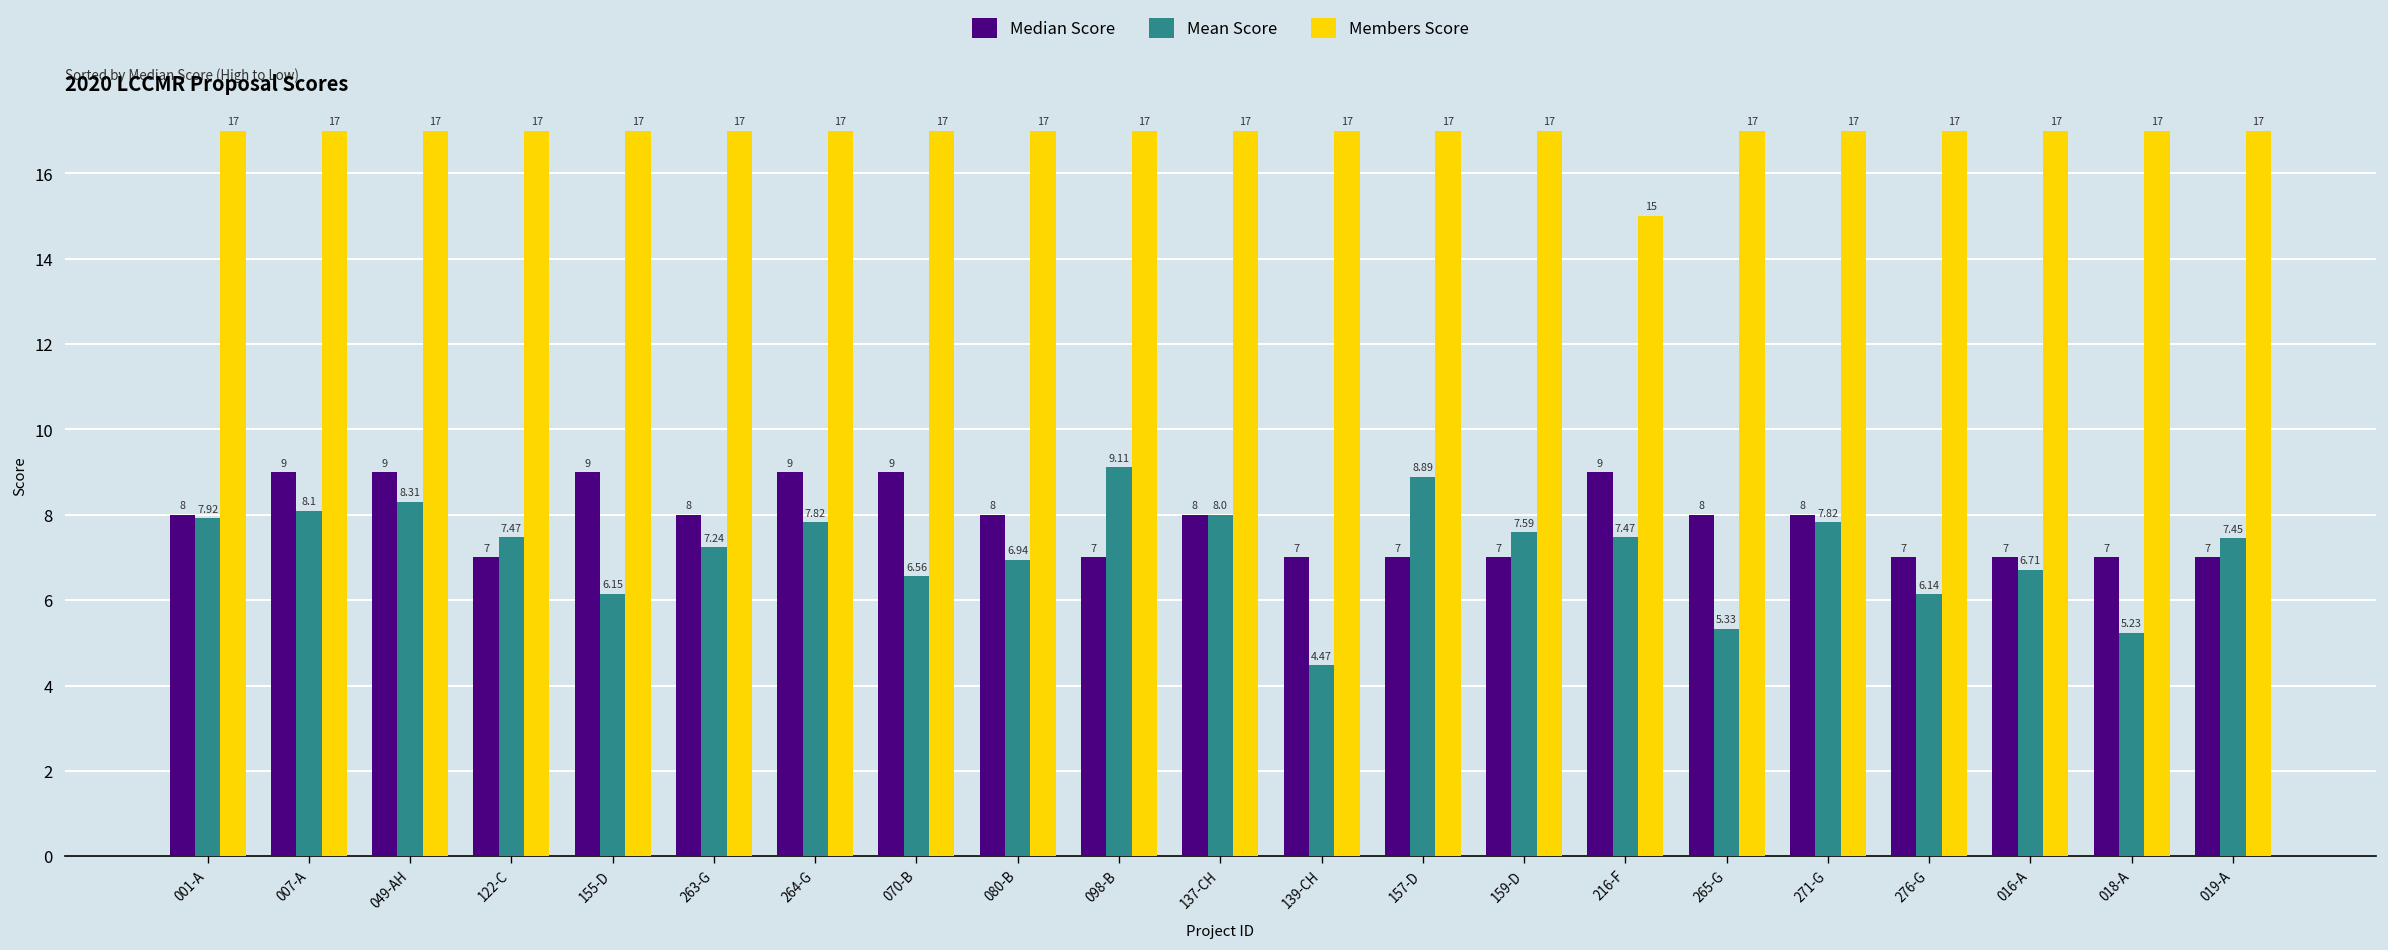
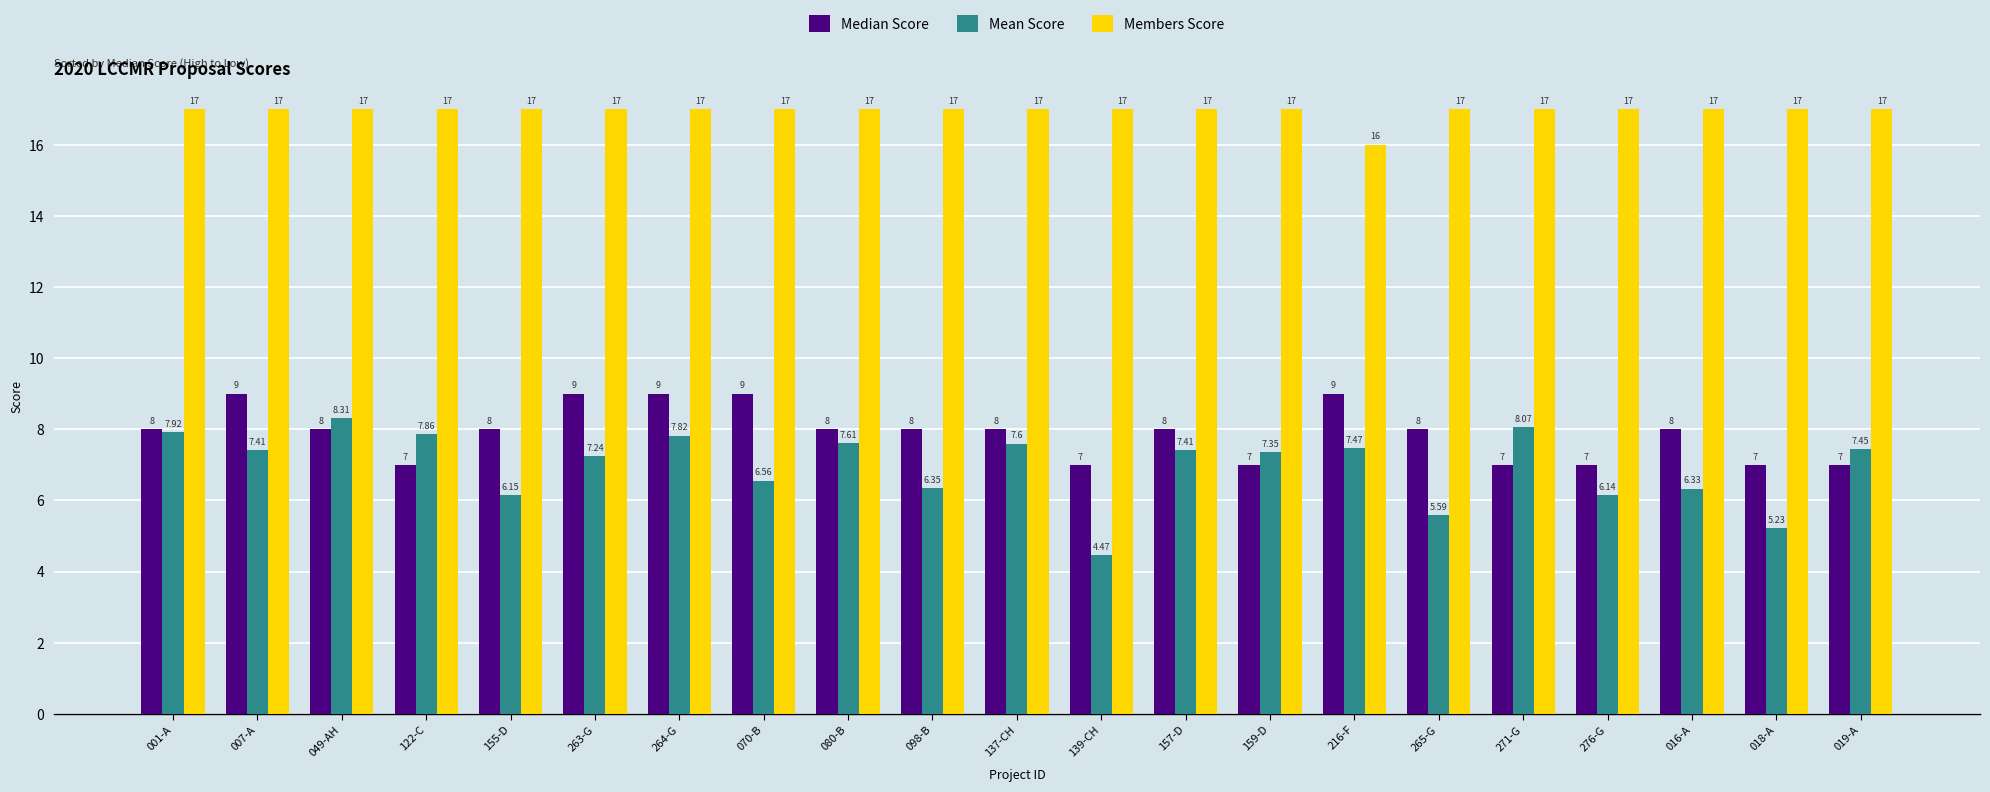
Mean Score, 007-A: 8.1 -> 7.41
Median Score, 049-AH: 9 -> 8
Mean Score, 122-C: 7.47 -> 7.86
Median Score, 155-D: 9 -> 8
Median Score, 263-G: 8 -> 9
Mean Score, 080-B: 6.94 -> 7.61
Median Score, 098-B: 7 -> 8
Mean Score, 098-B: 9.11 -> 6.35
Mean Score, 137-CH: 8.0 -> 7.6
Median Score, 157-D: 7 -> 8
Mean Score, 157-D: 8.89 -> 7.41
Mean Score, 159-D: 7.59 -> 7.35
Members Score, 216-F: 15 -> 16
Mean Score, 265-G: 5.33 -> 5.59
Median Score, 271-G: 8 -> 7
Mean Score, 271-G: 7.82 -> 8.07
Median Score, 016-A: 7 -> 8
Mean Score, 016-A: 6.71 -> 6.33
